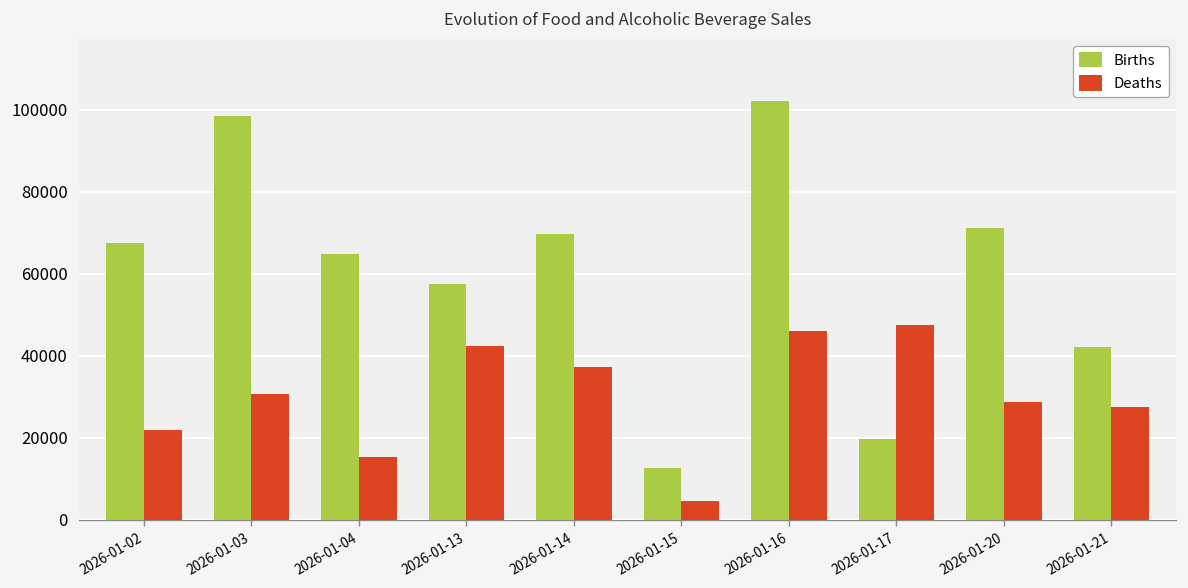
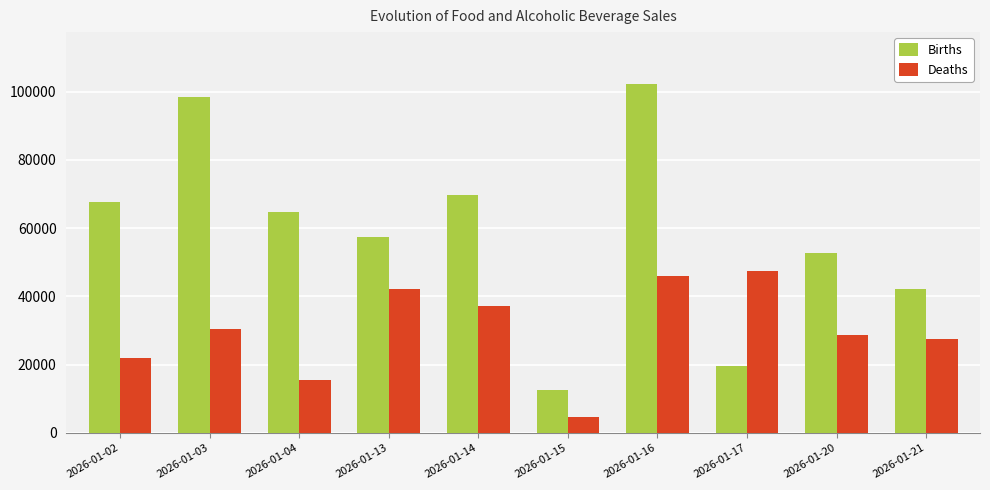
Births, 2026-01-20: 71000 -> 53000
